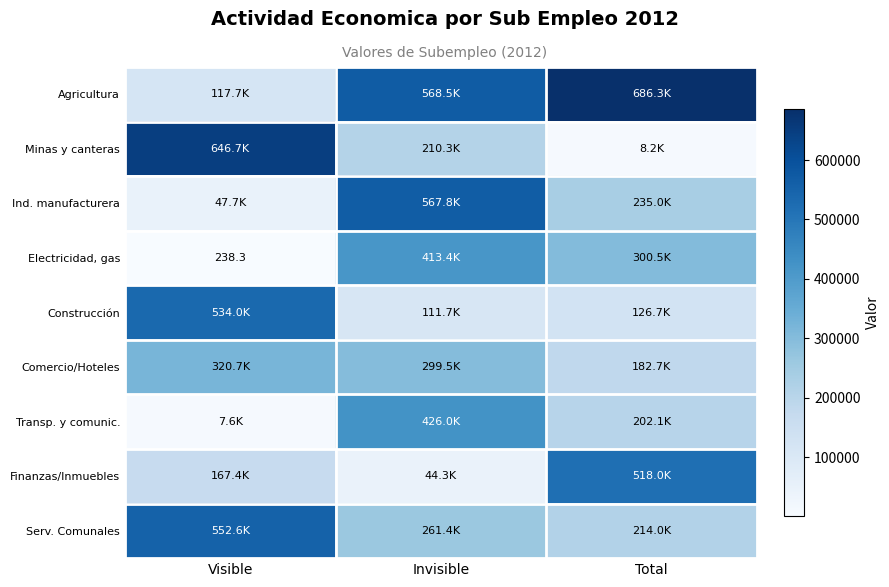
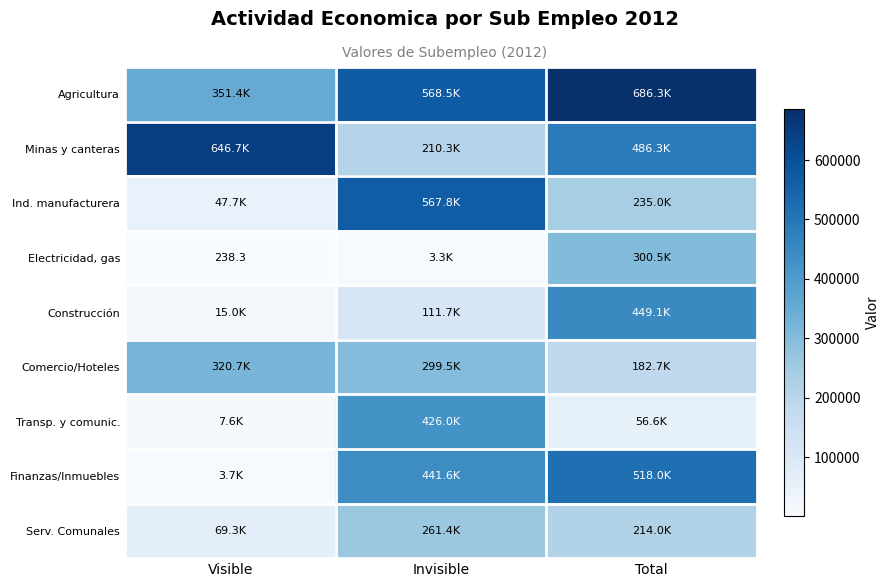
Agricultura, Visible: 117.7K -> 351.4K
Minas y canteras, Total: 8.2K -> 486.3K
Electricidad, gas, Invisible: 413.4K -> 3.3K
Construcción, Visible: 534.0K -> 15.0K
Construcción, Total: 126.7K -> 449.1K
Transp. y comunic., Total: 202.1K -> 56.6K
Finanzas/Inmuebles, Visible: 167.4K -> 3.7K
Finanzas/Inmuebles, Invisible: 44.3K -> 441.6K
Serv. Comunales, Visible: 552.6K -> 69.3K
